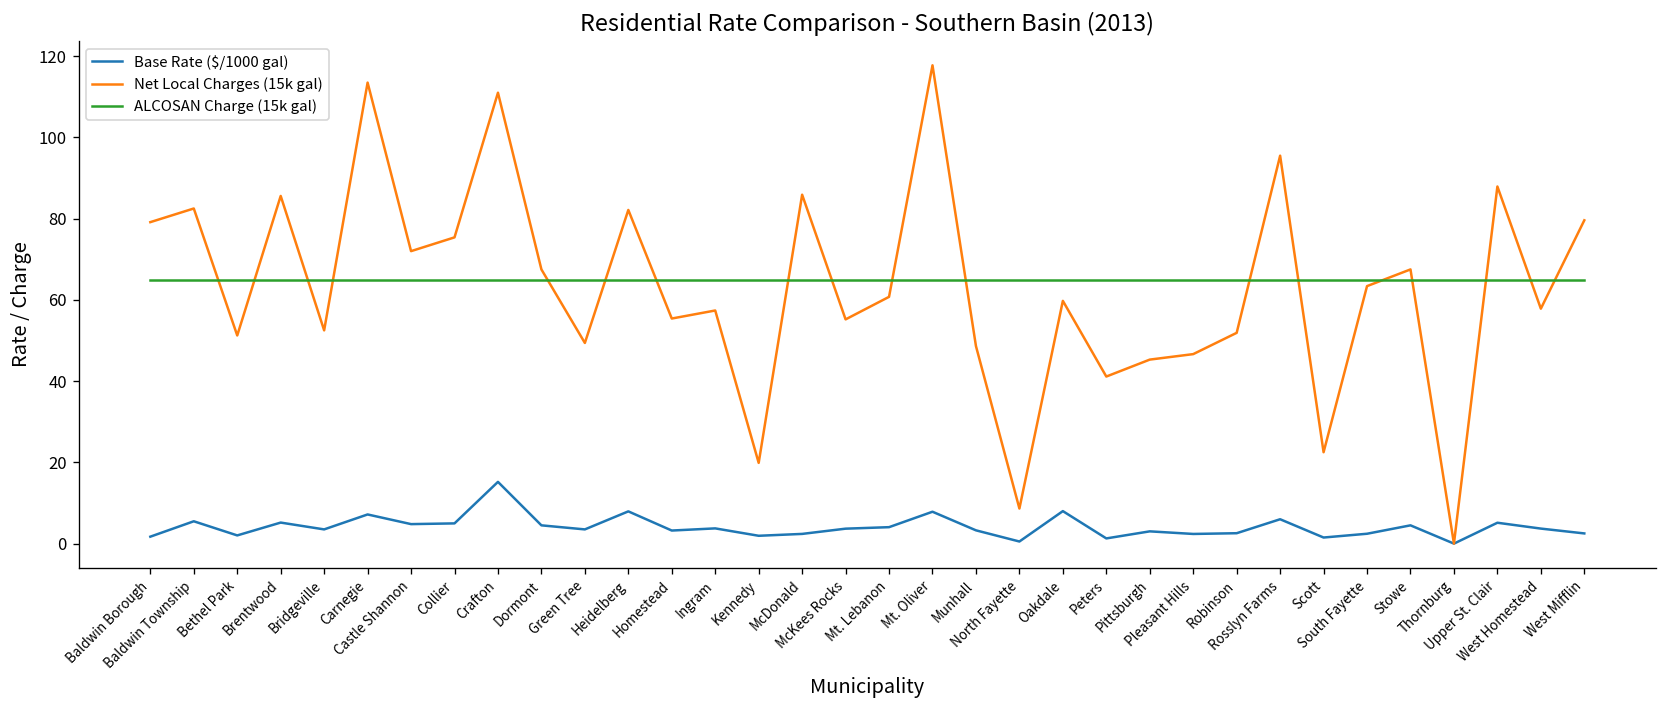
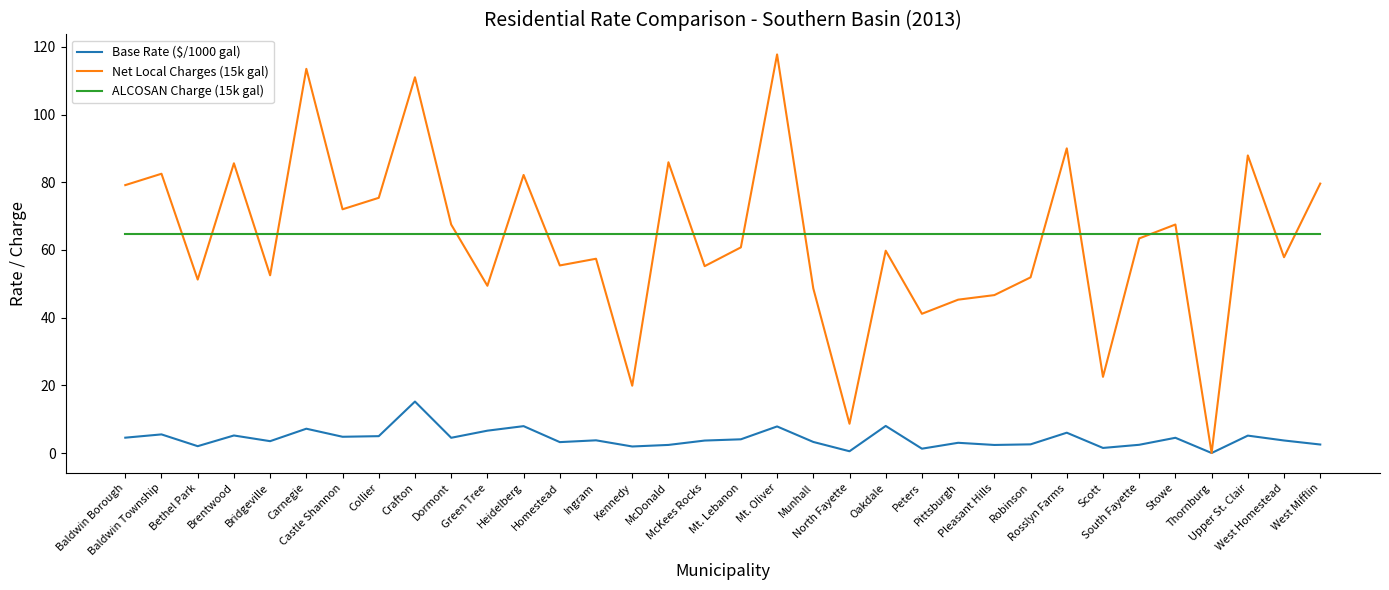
Base Rate ($/1000 gal), Baldwin Borough: 2 -> 5
Base Rate ($/1000 gal), Green Tree: 4 -> 7
Net Local Charges (15k gal), Rosslyn Farms: 96 -> 90
